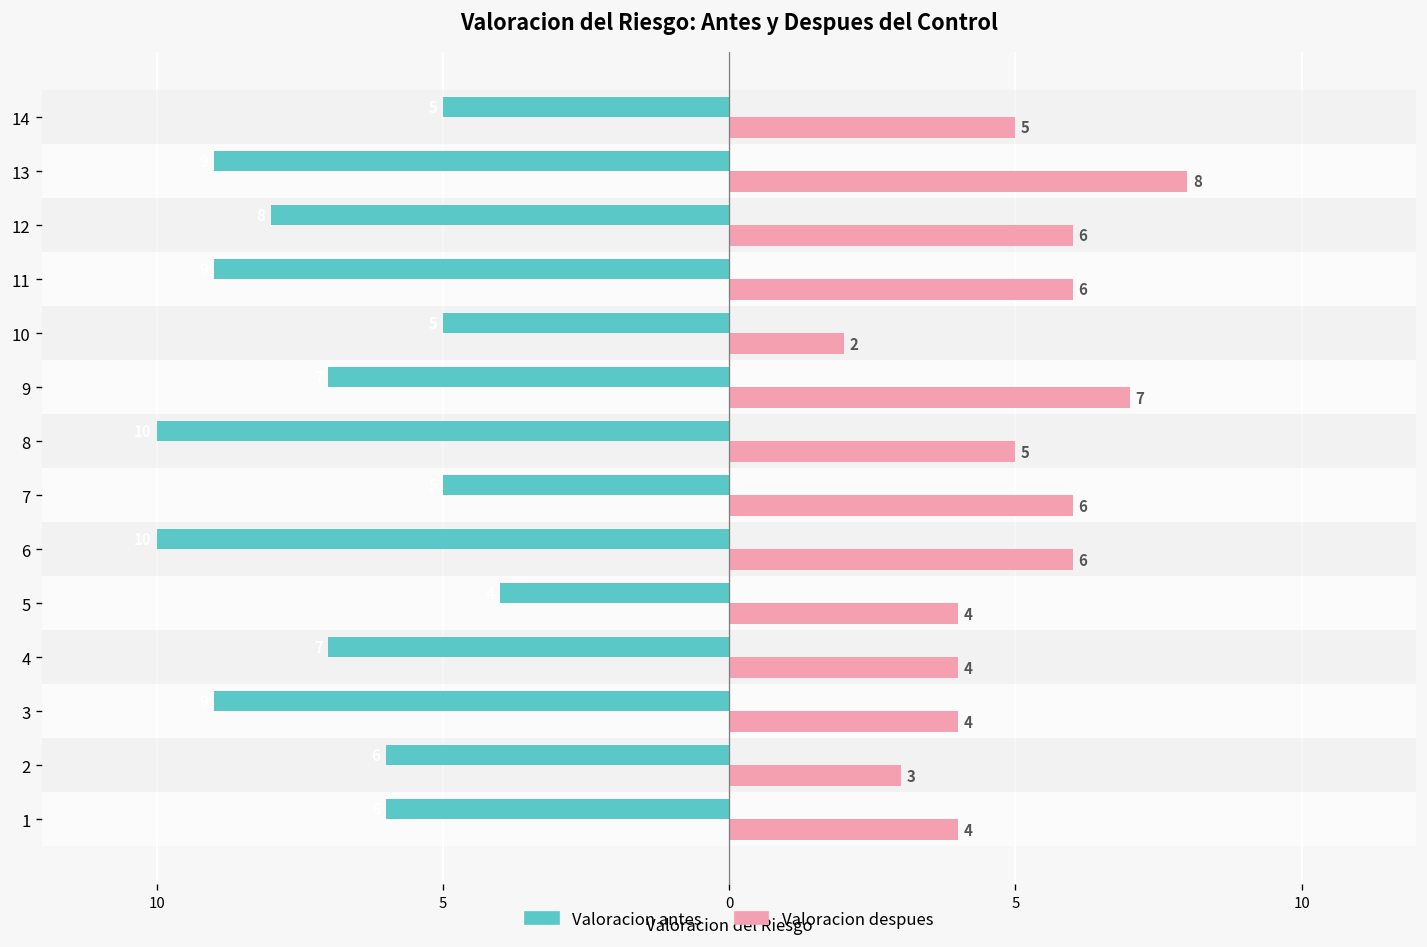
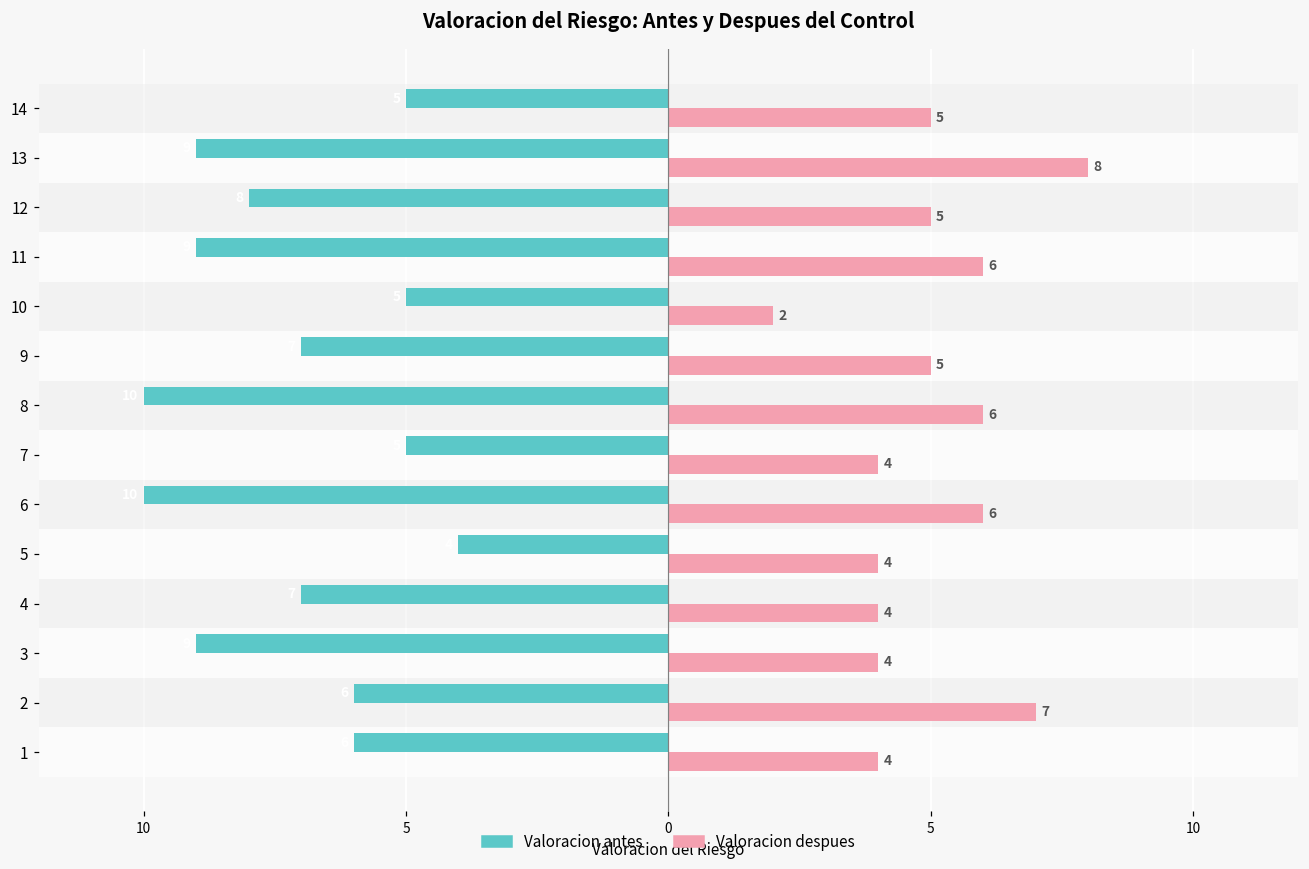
Valoracion despues, 12: 6 -> 5
Valoracion despues, 9: 7 -> 5
Valoracion despues, 8: 5 -> 6
Valoracion despues, 7: 6 -> 4
Valoracion despues, 2: 3 -> 7
